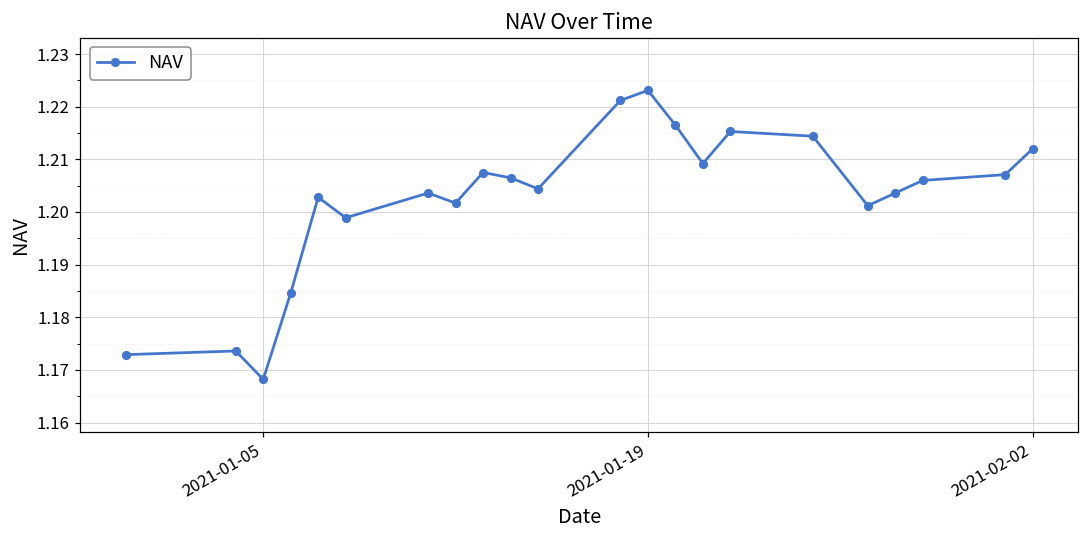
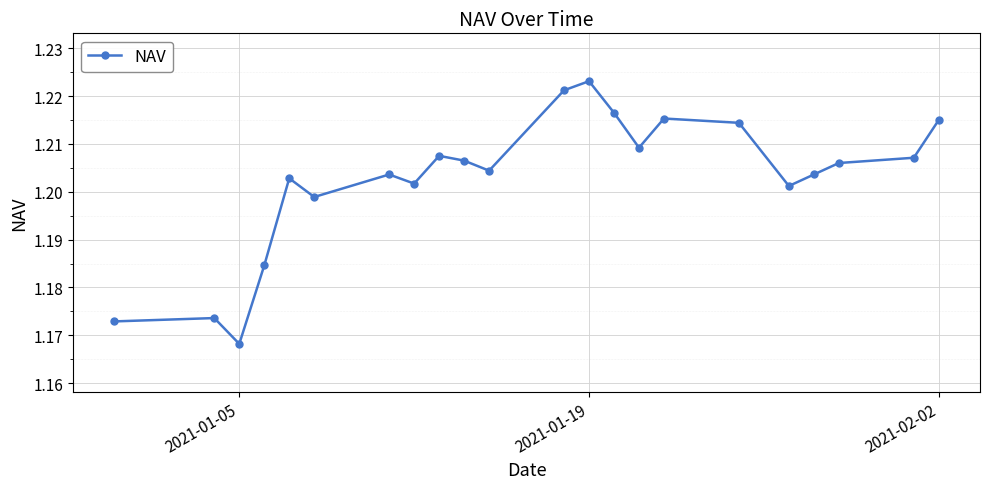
2021-02-02: 1.212 -> 1.215
